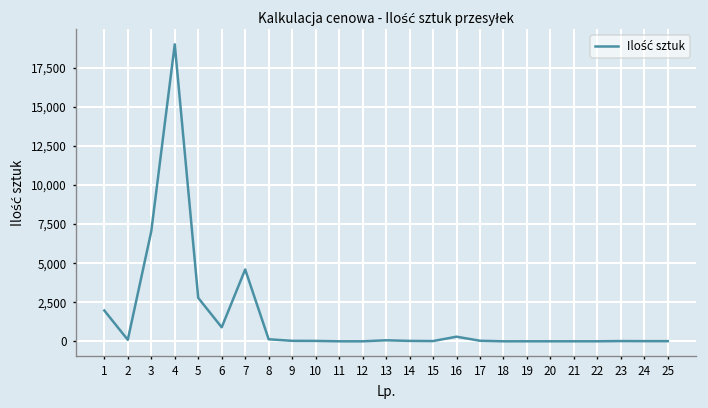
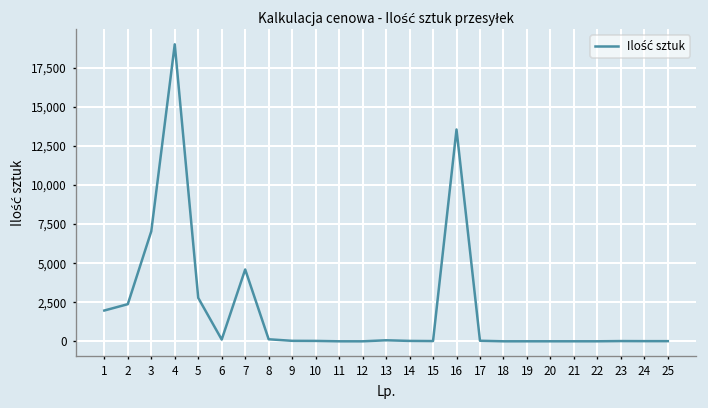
2: 100 -> 2,400
6: 900 -> 100
16: 300 -> 13,600
